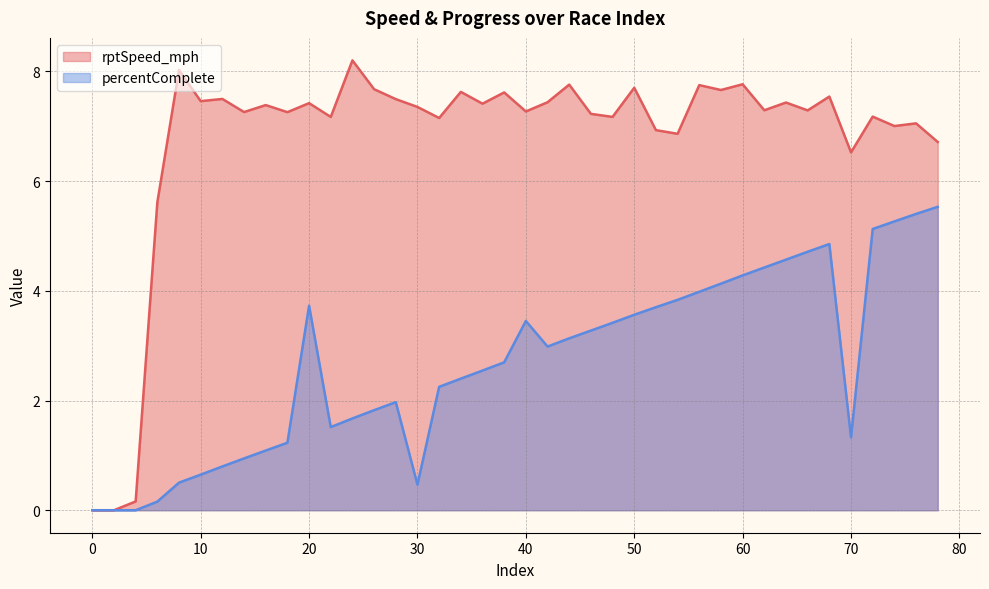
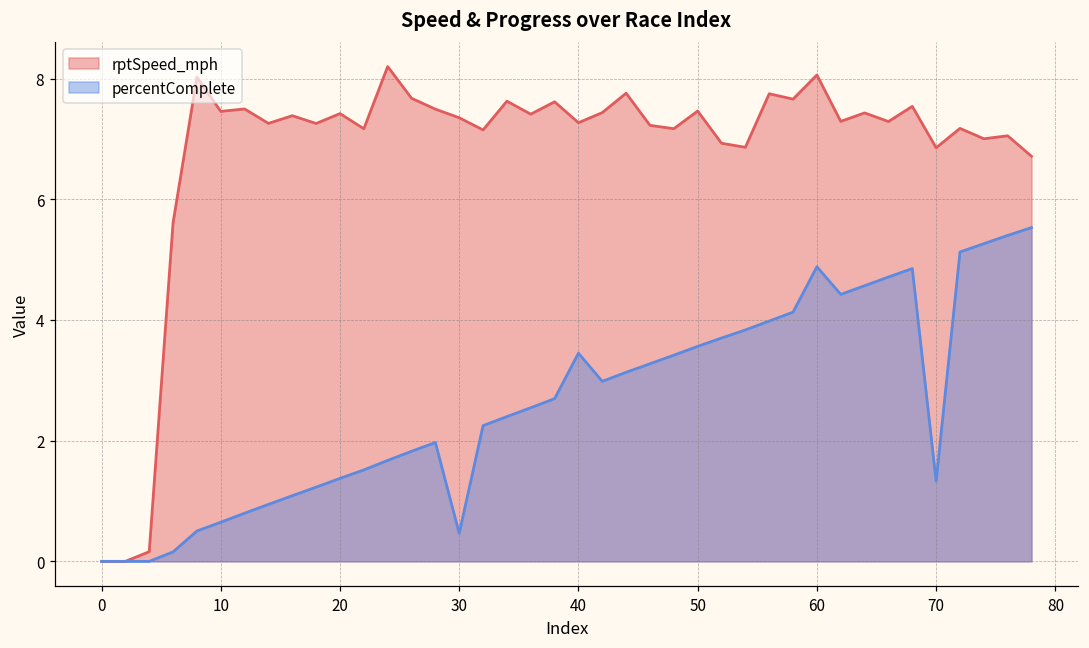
percentComplete, 20: 3.7 -> 1.4
rptSpeed_mph, 50: 7.7 -> 7.5
rptSpeed_mph, 60: 7.8 -> 8.1
percentComplete, 60: 4.3 -> 4.9
rptSpeed_mph, 70: 6.5 -> 6.9
